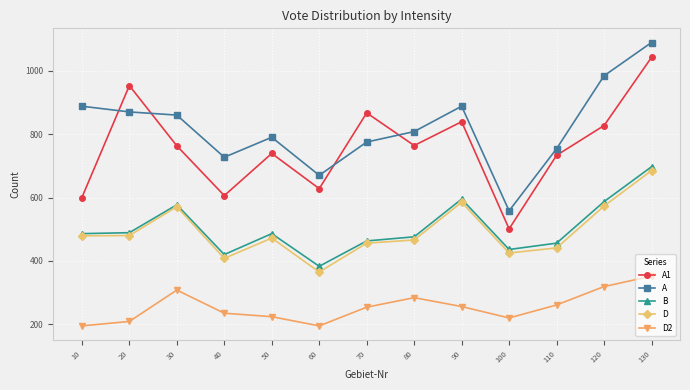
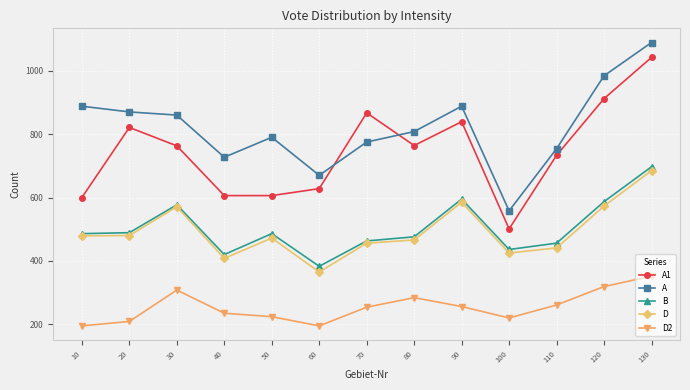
A1, 20: 950 -> 820
A1, 50: 740 -> 610
A1, 120: 830 -> 910
